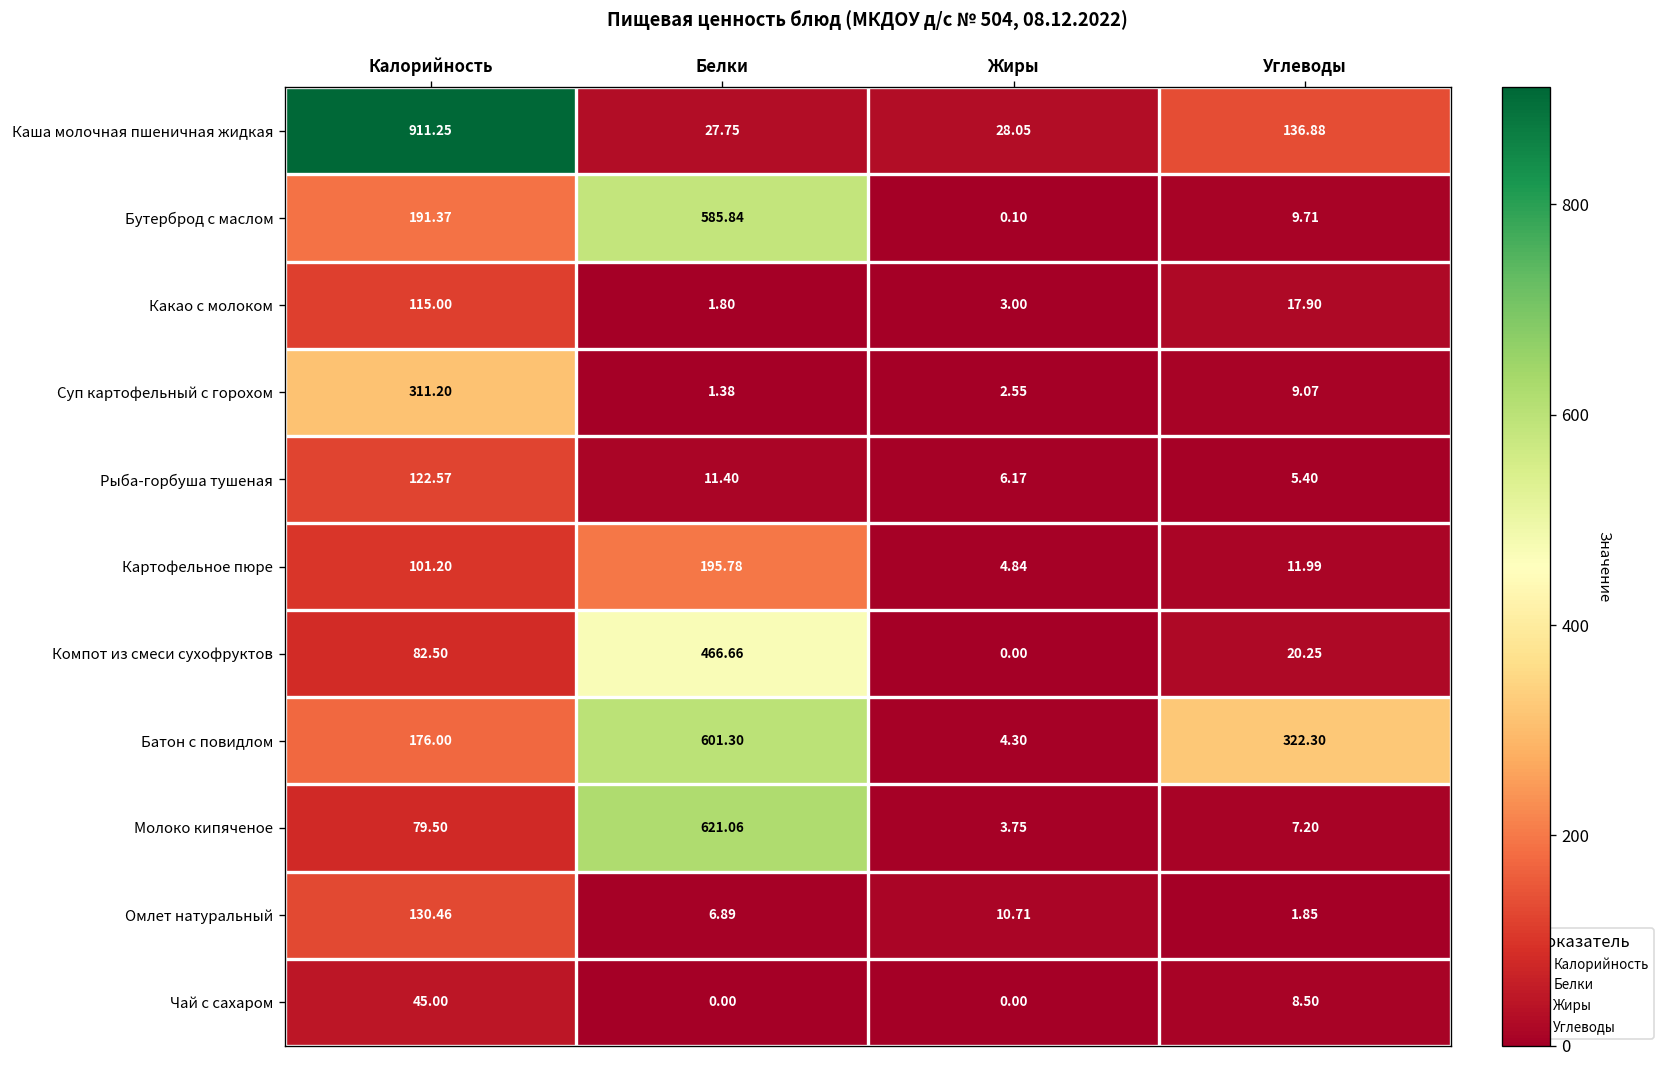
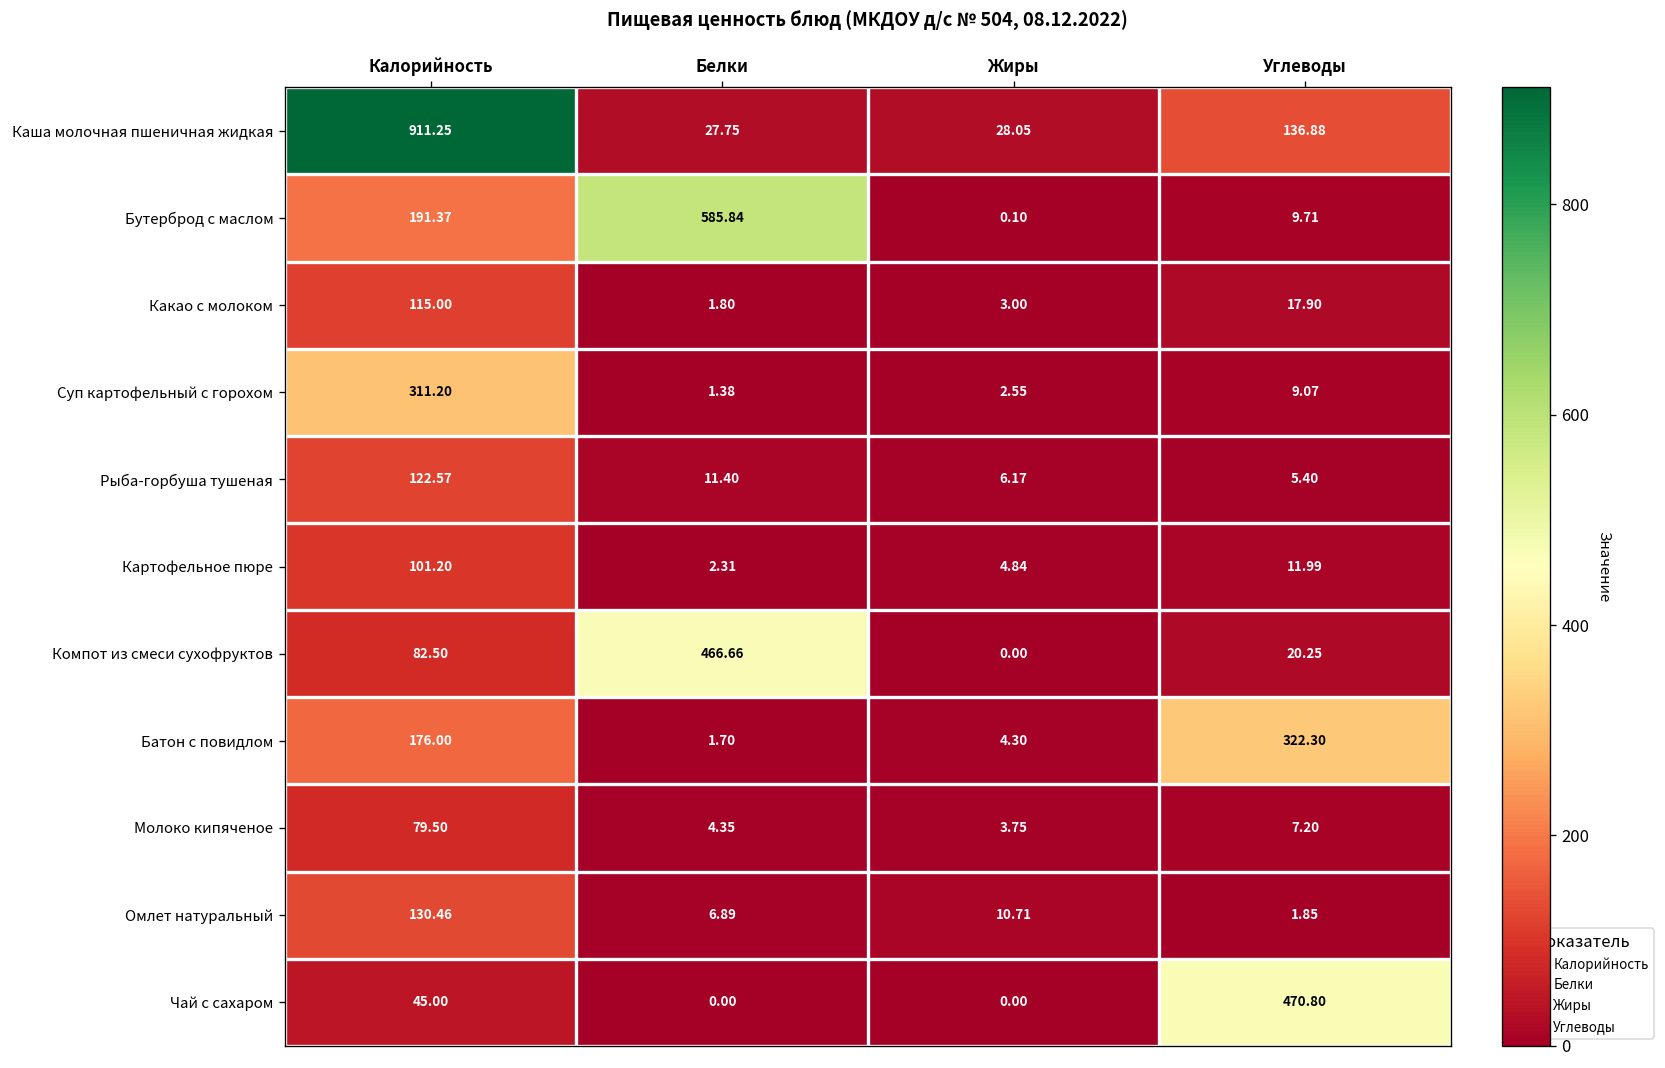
Картофельное пюре, Белки: 195.78 -> 2.31
Батон с повидлом, Белки: 601.30 -> 1.70
Молоко кипяченое, Белки: 621.06 -> 4.35
Чай с сахаром, Углеводы: 8.50 -> 470.80
